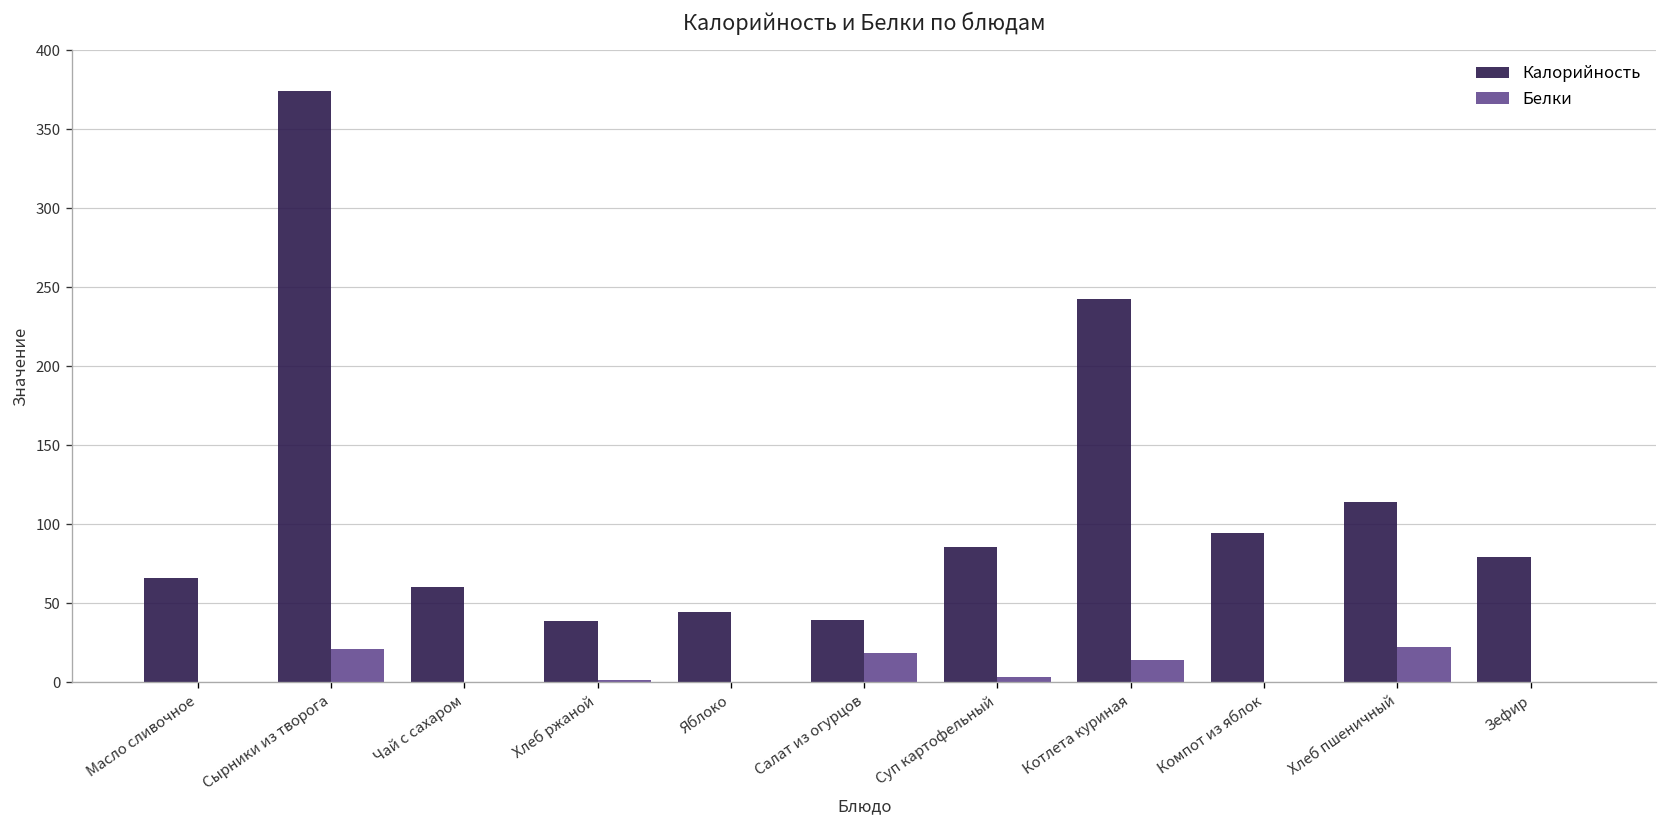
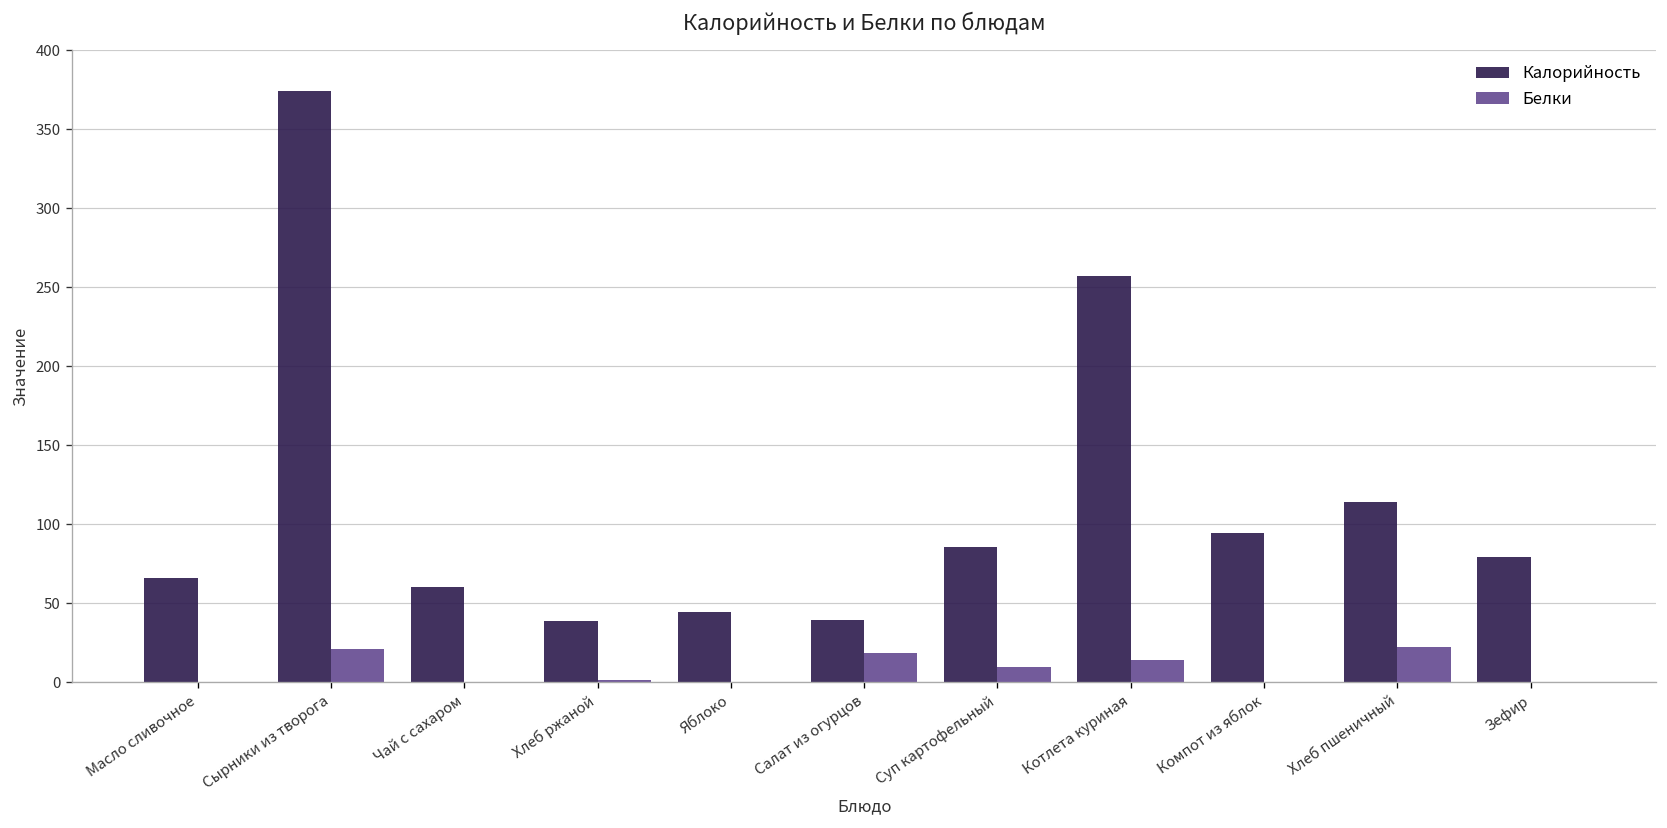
Белки, Суп картофельный: 3 -> 10
Калорийность, Котлета куриная: 243 -> 257
